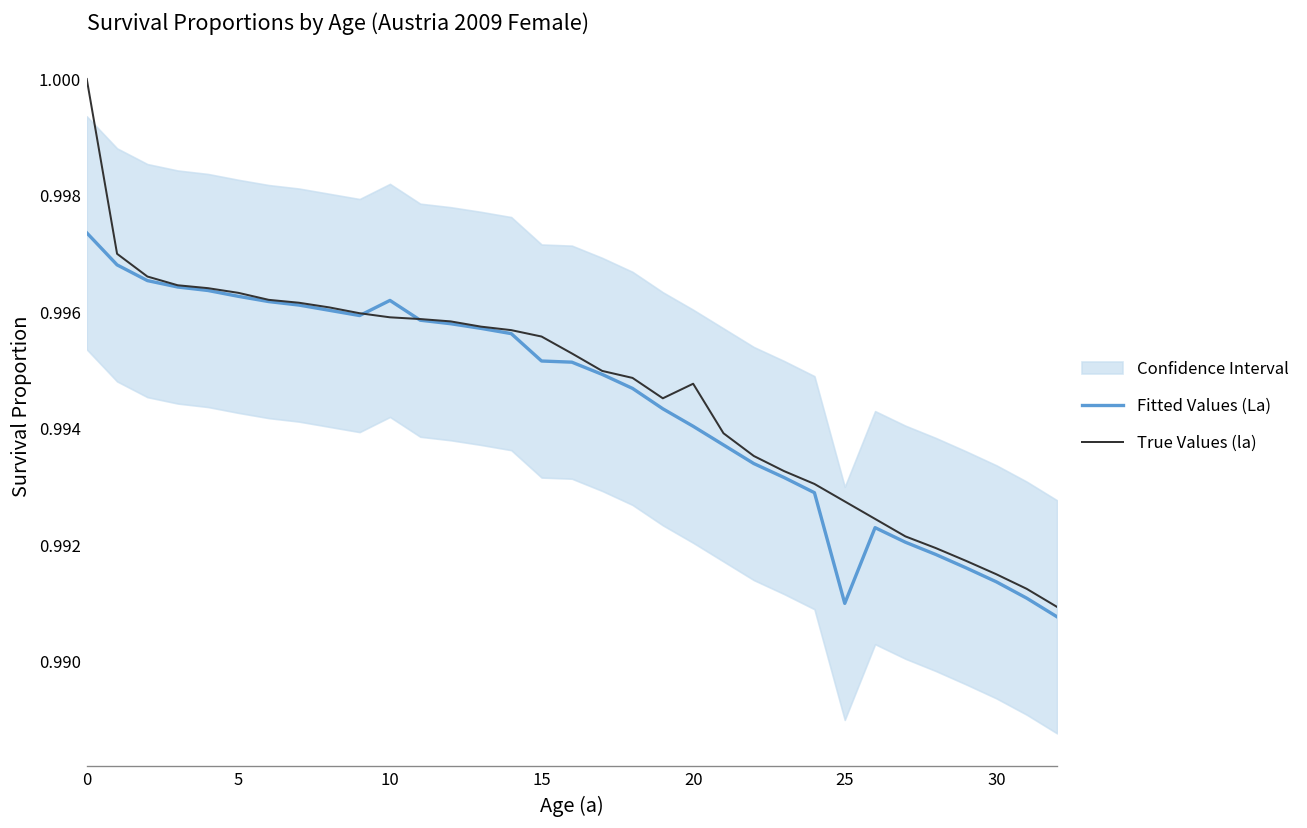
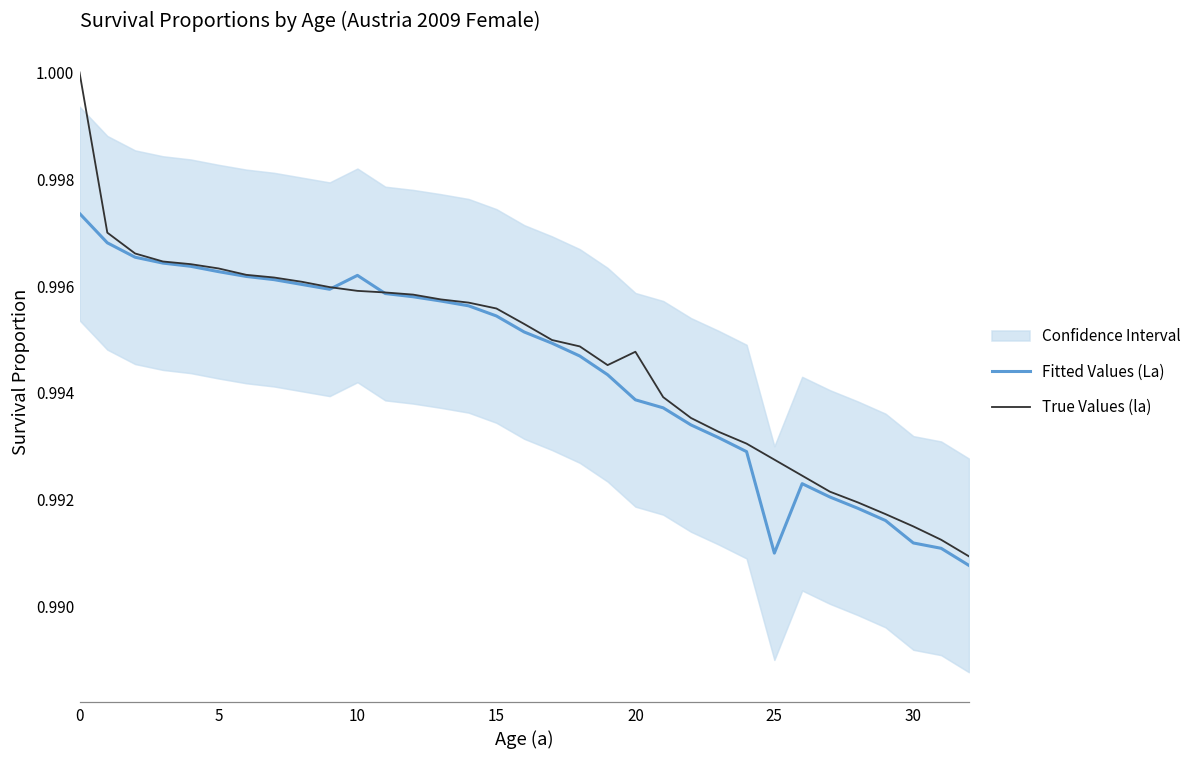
Fitted Values (La), 15: 0.9952 -> 0.9954
Fitted Values (La), 20: 0.9940 -> 0.9939
Fitted Values (La), 30: 0.9914 -> 0.9912
